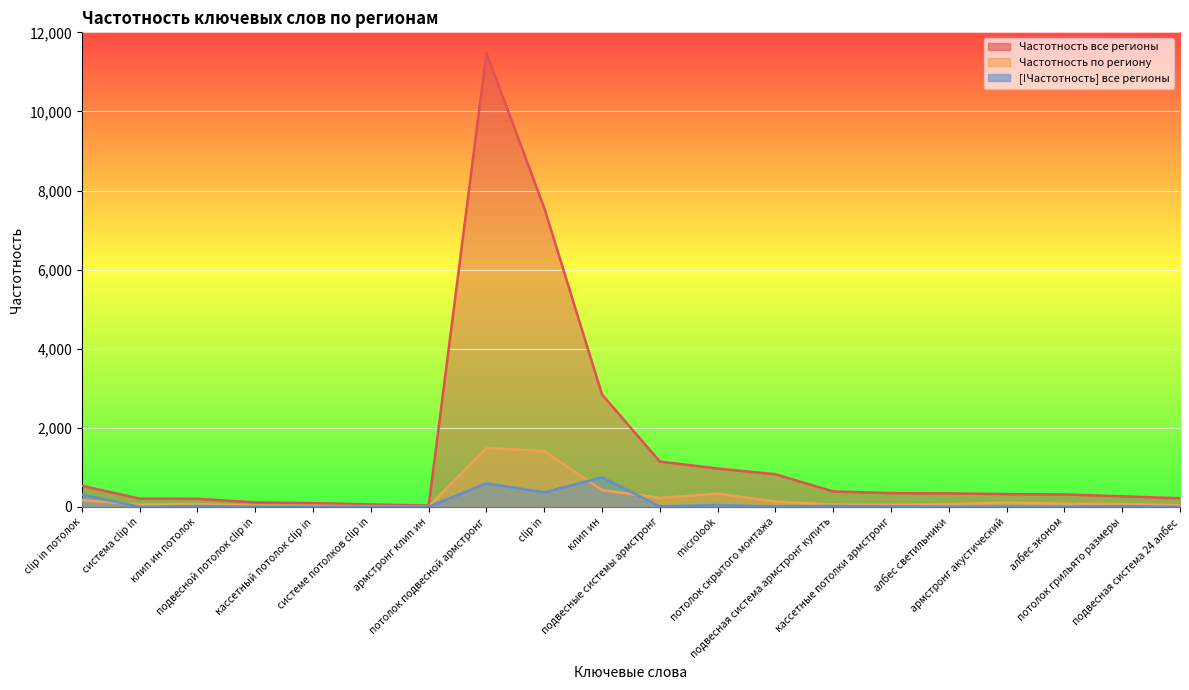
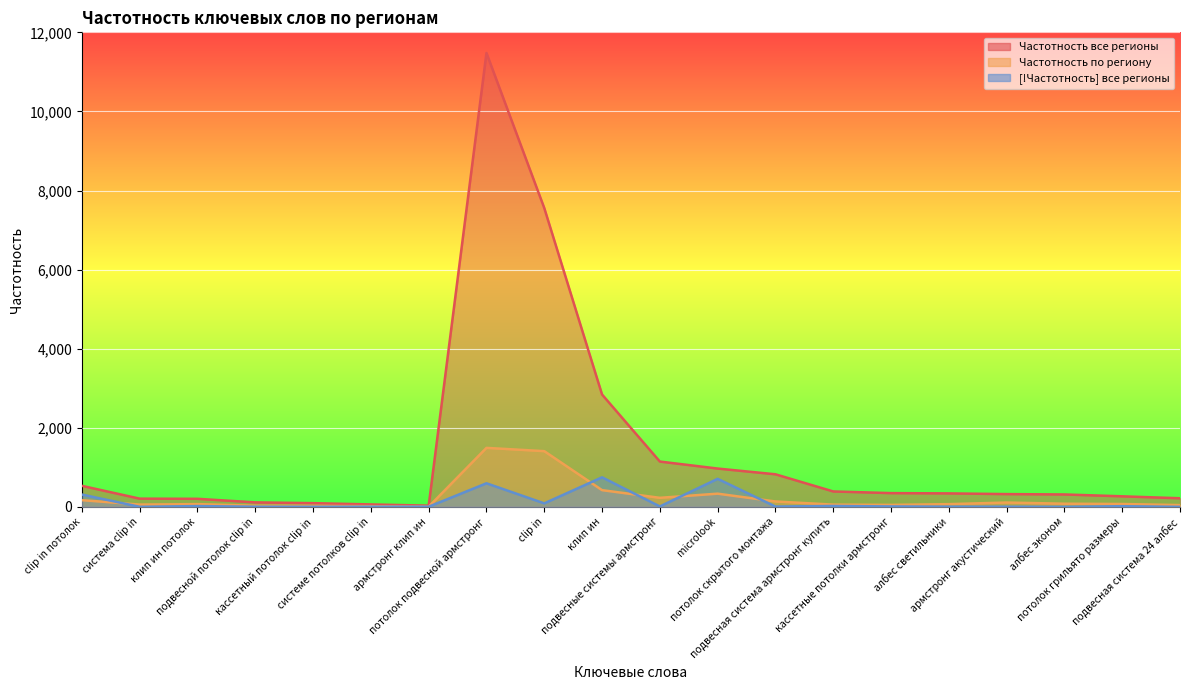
[!Частотность] все регионы, clip in: 400 -> 100
[!Частотность] все регионы, microlook: 0 -> 700
